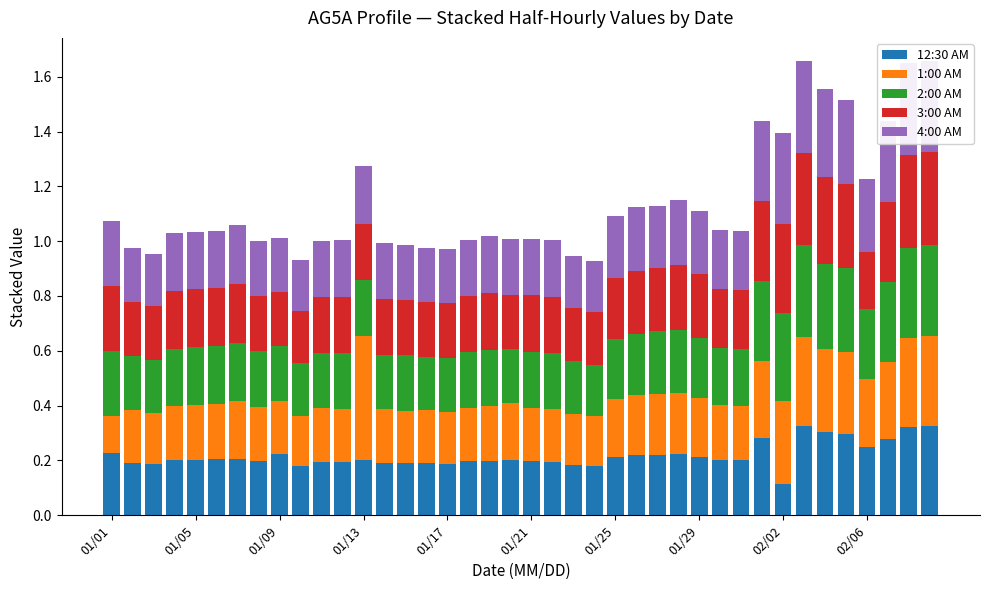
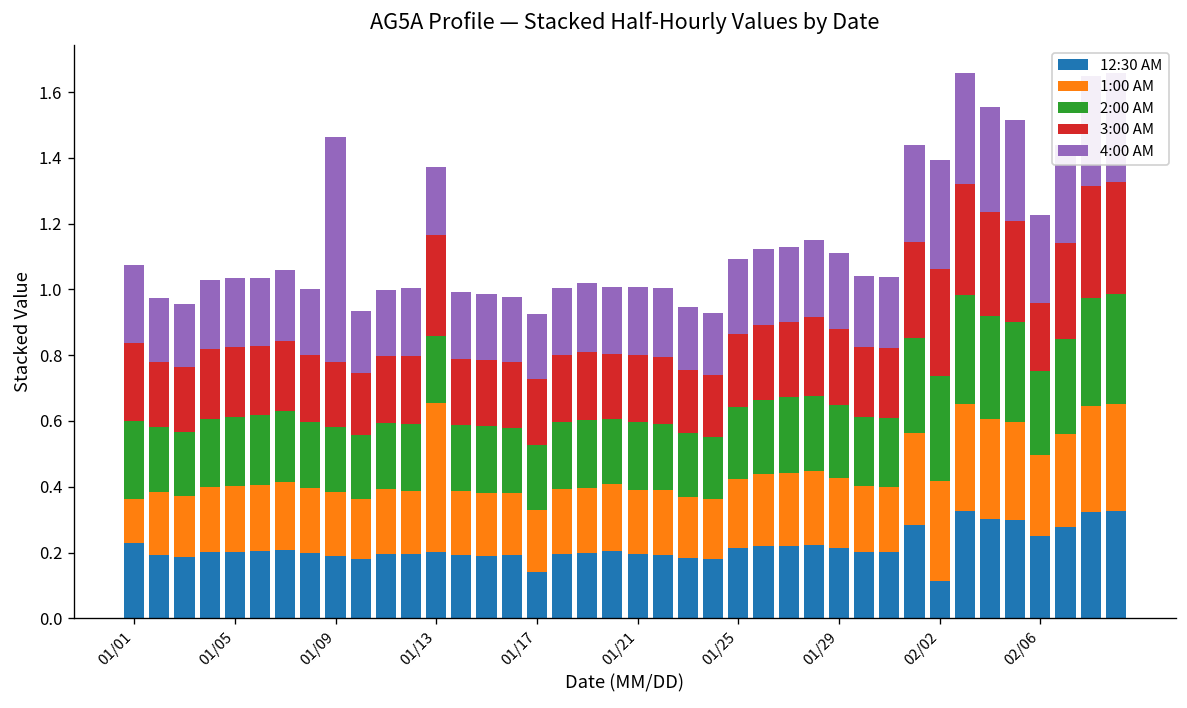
12:30 AM, 01/09: 0.22 -> 0.19
4:00 AM, 01/09: 0.20 -> 0.68
3:00 AM, 01/13: 0.21 -> 0.31
12:30 AM, 01/17: 0.19 -> 0.14
